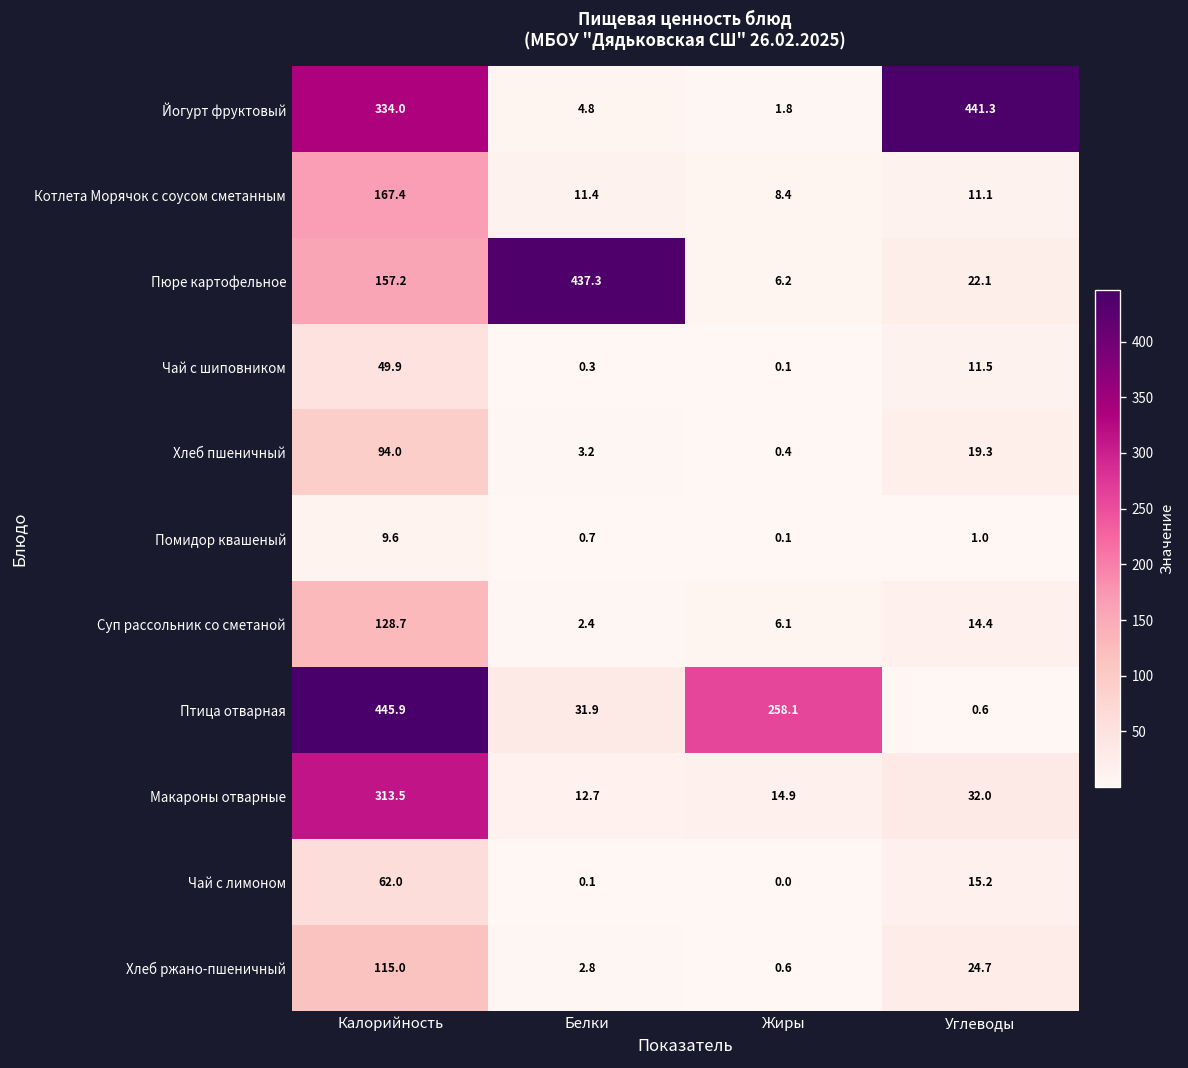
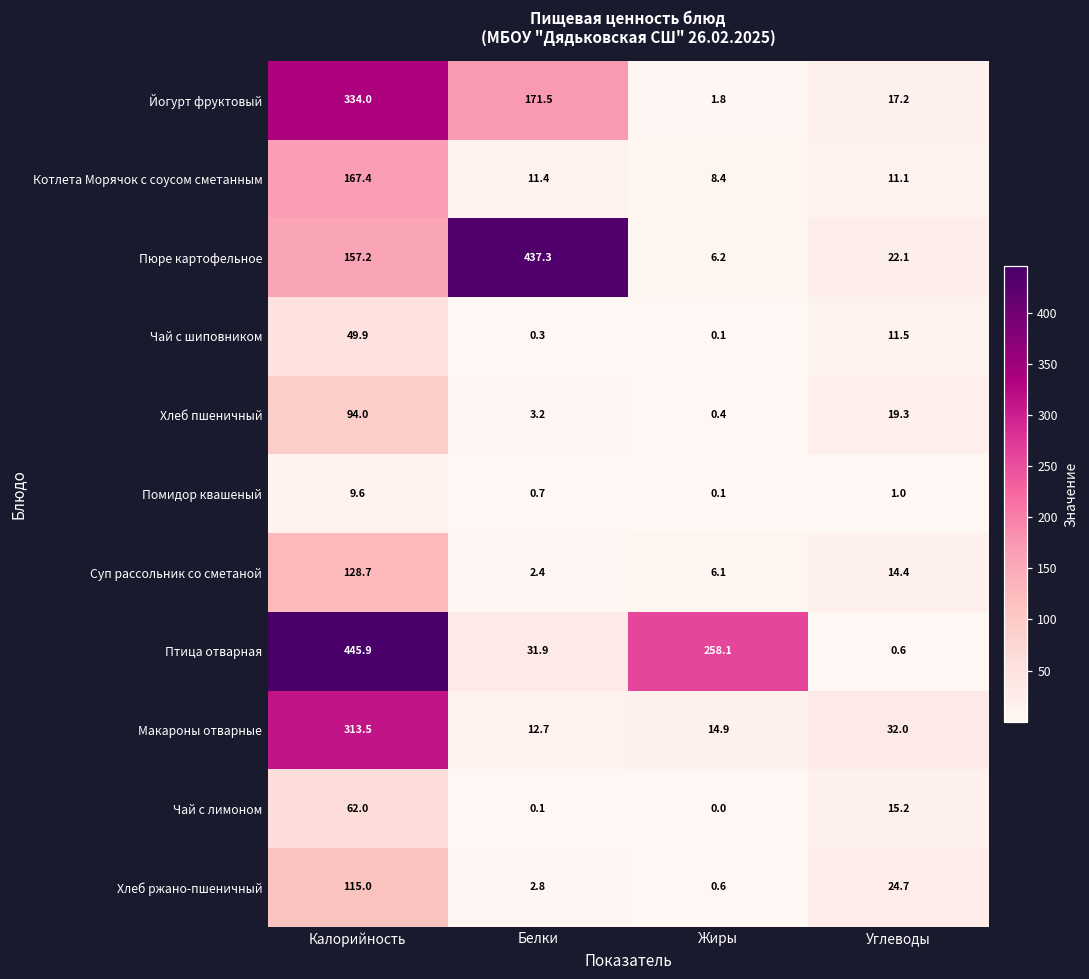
Йогурт фруктовый, Белки: 4.8 -> 171.5
Йогурт фруктовый, Углеводы: 441.3 -> 17.2
